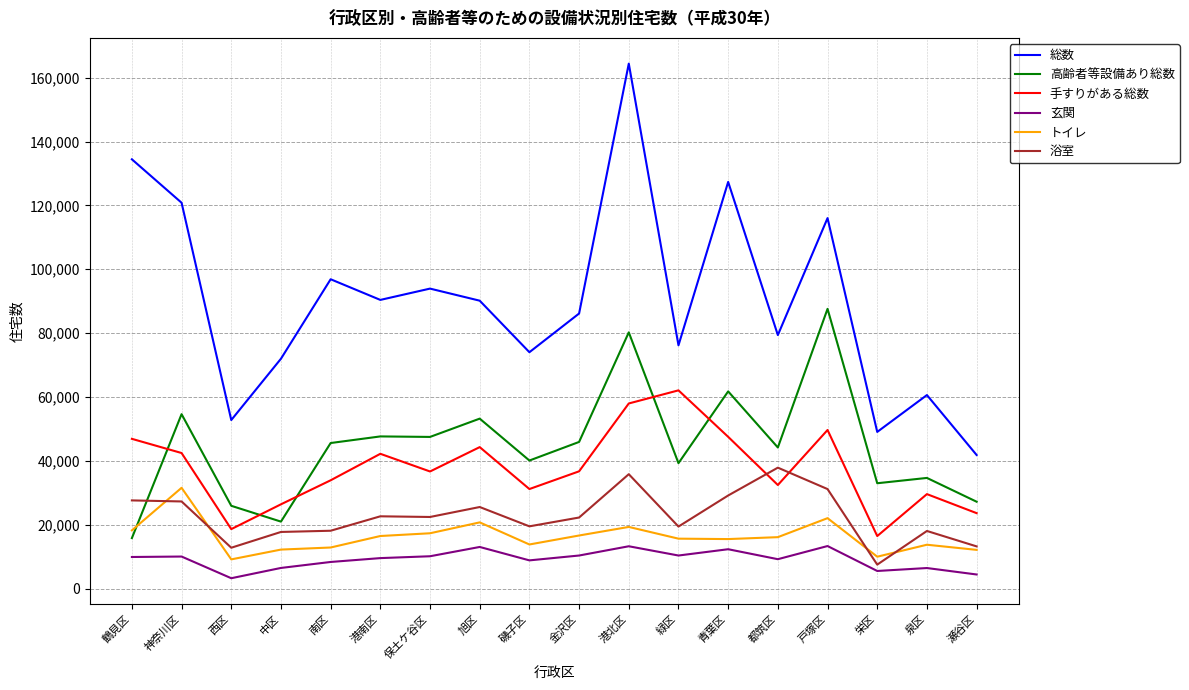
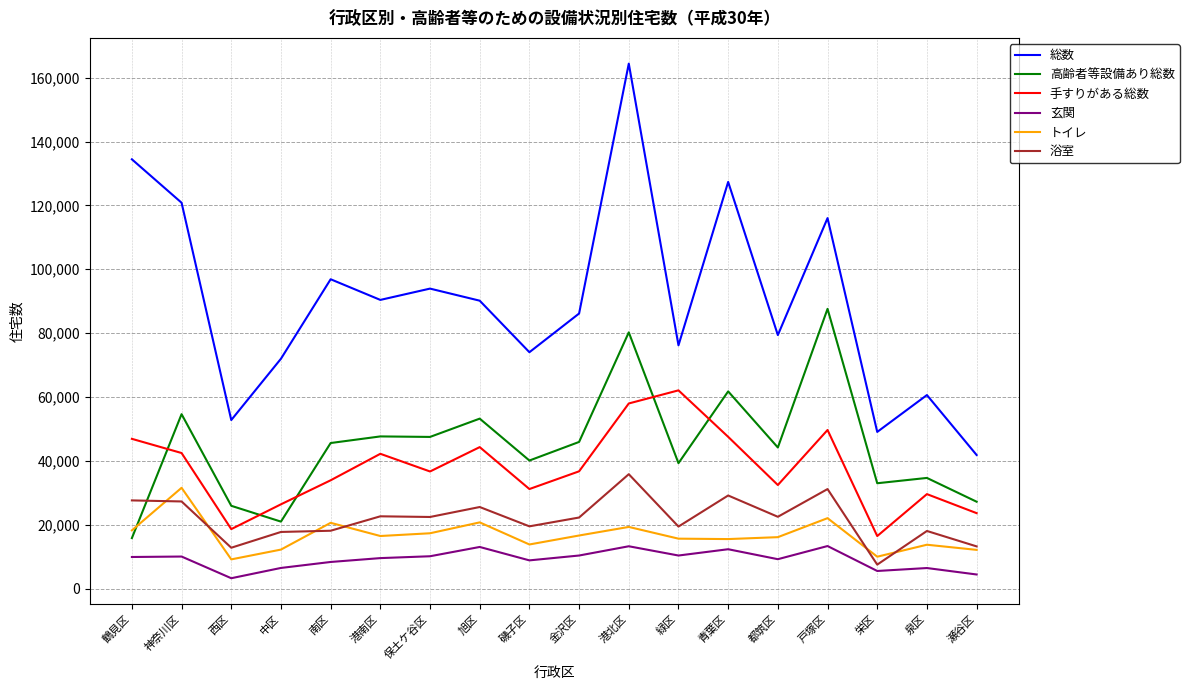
トイレ, 南区: 13,000 -> 21,000
浴室, 都筑区: 38,000 -> 22,000
